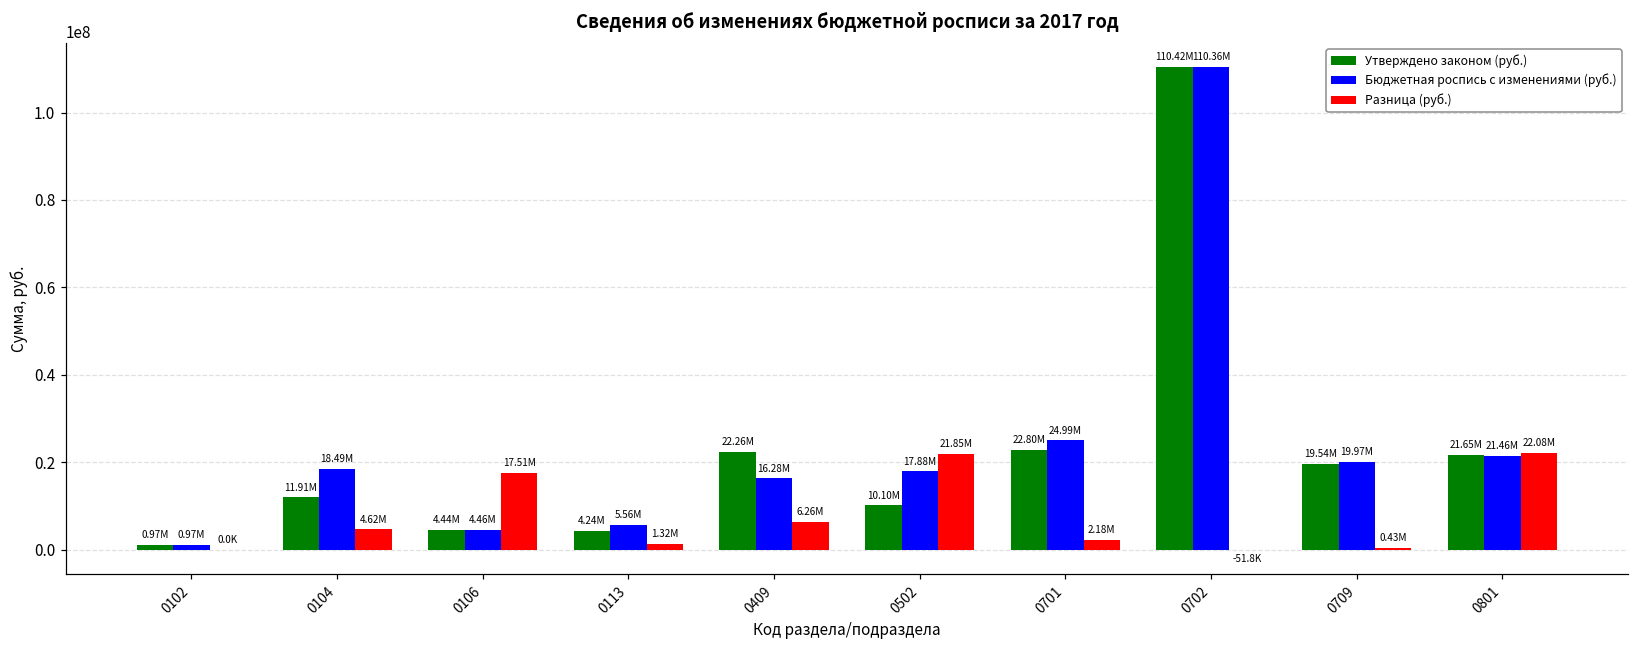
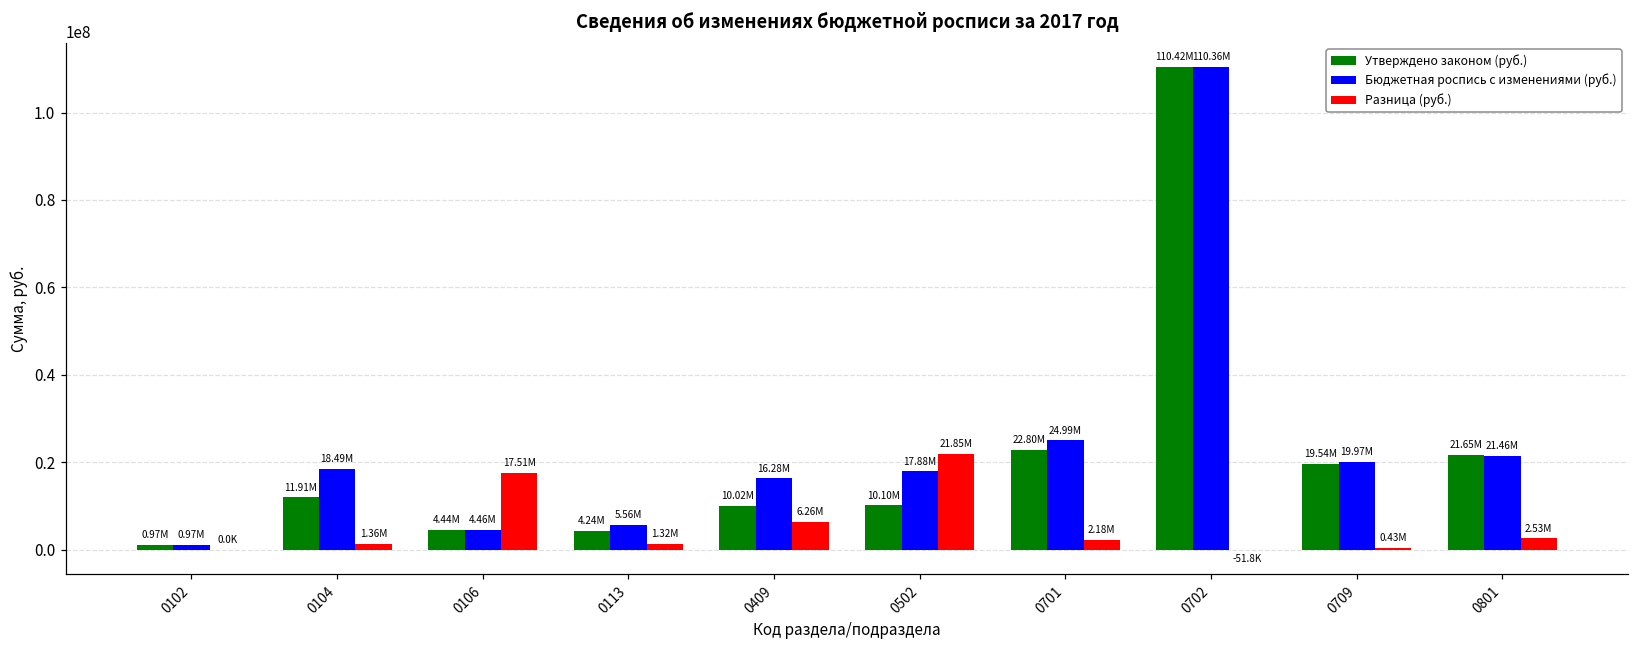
Разница (руб.), 0104: 4.62M -> 1.36M
Утверждено законом (руб.), 0409: 22.26M -> 10.02M
Разница (руб.), 0801: 22.08M -> 2.53M
